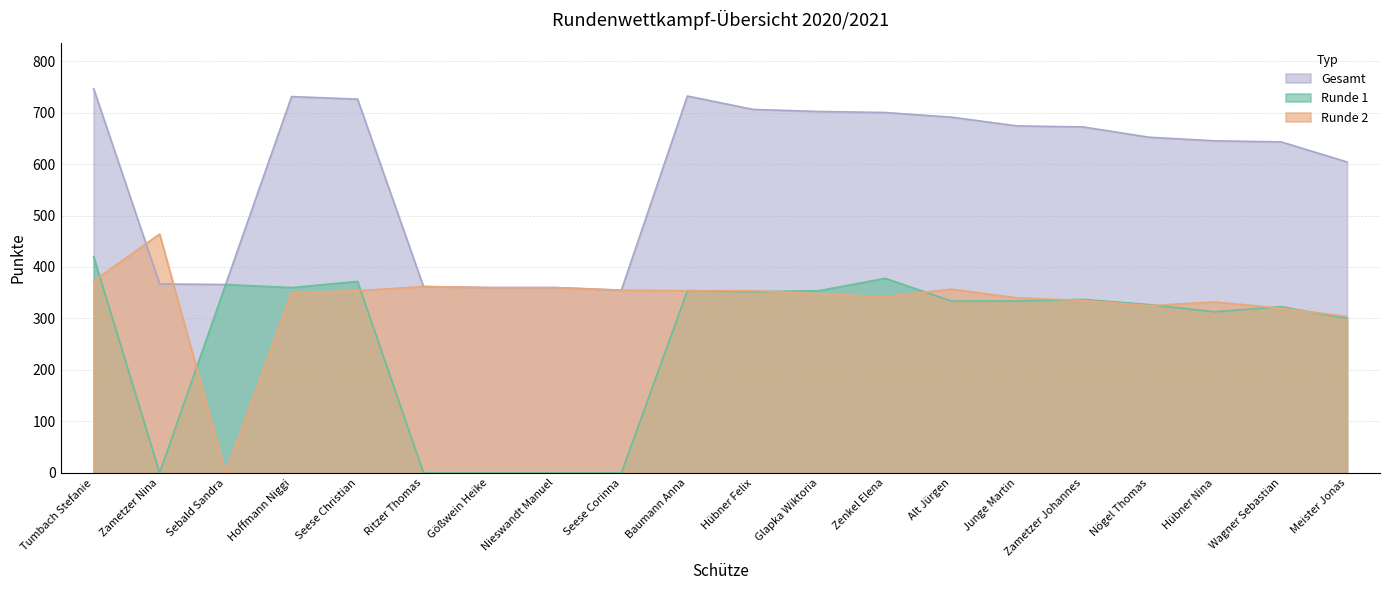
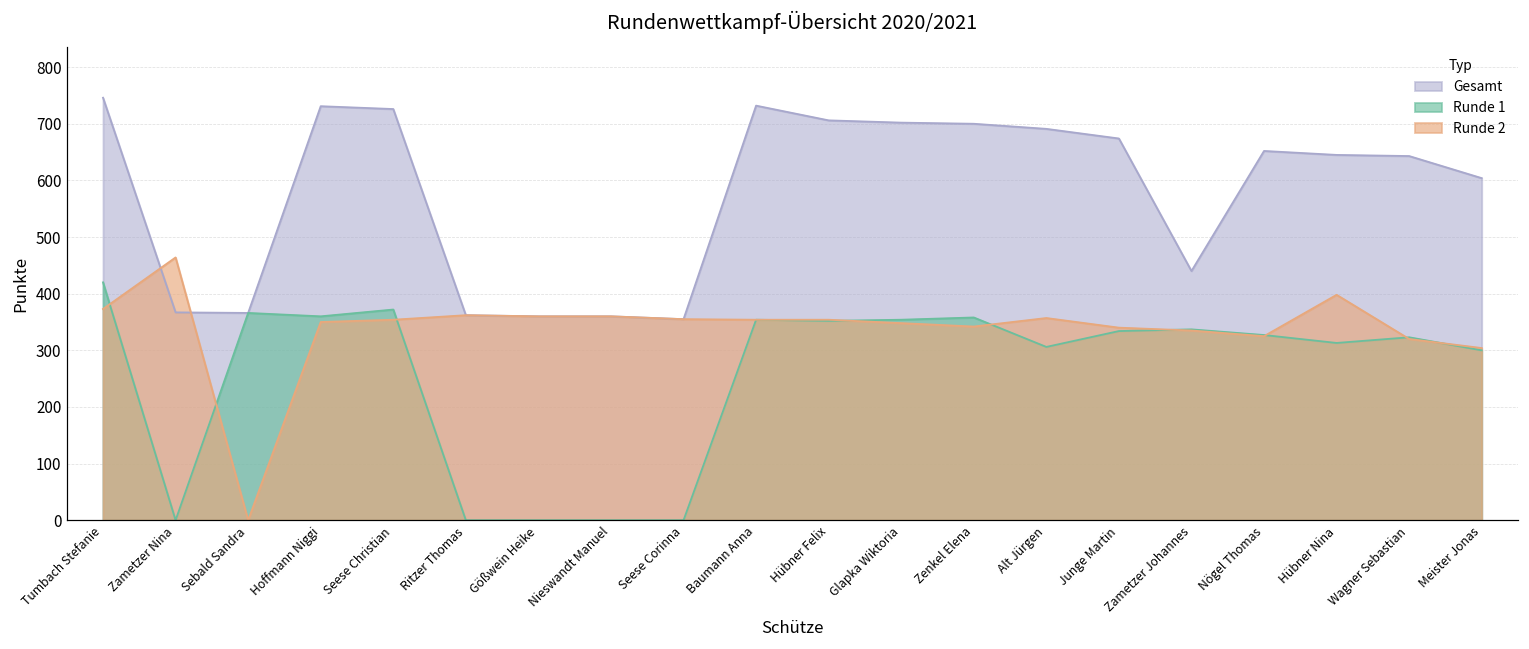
Runde 1, Zenkel Elena: 380 -> 360
Runde 1, Alt Jürgen: 330 -> 310
Gesamt, Zametzer Johannes: 670 -> 440
Runde 2, Hübner Nina: 330 -> 400
